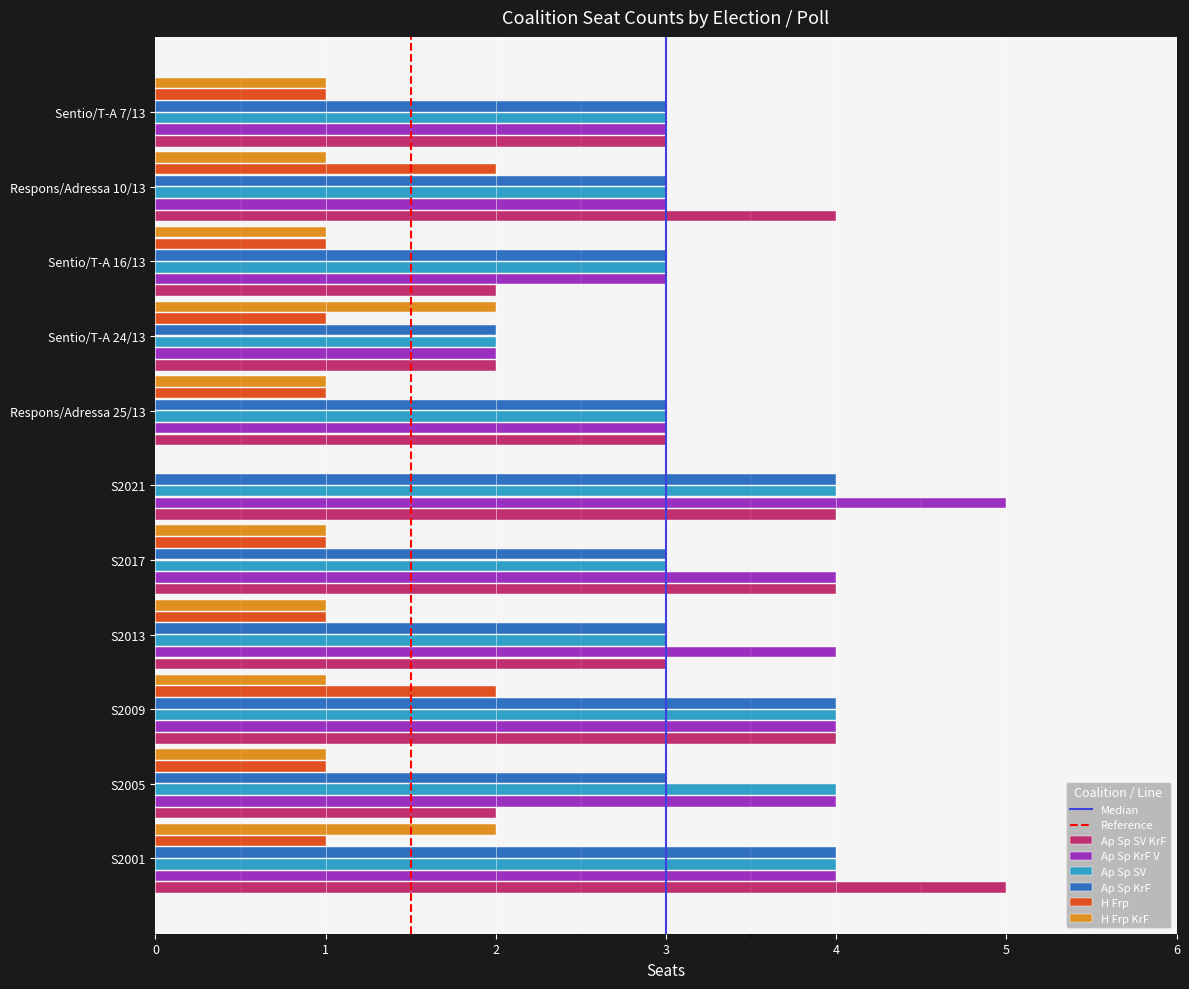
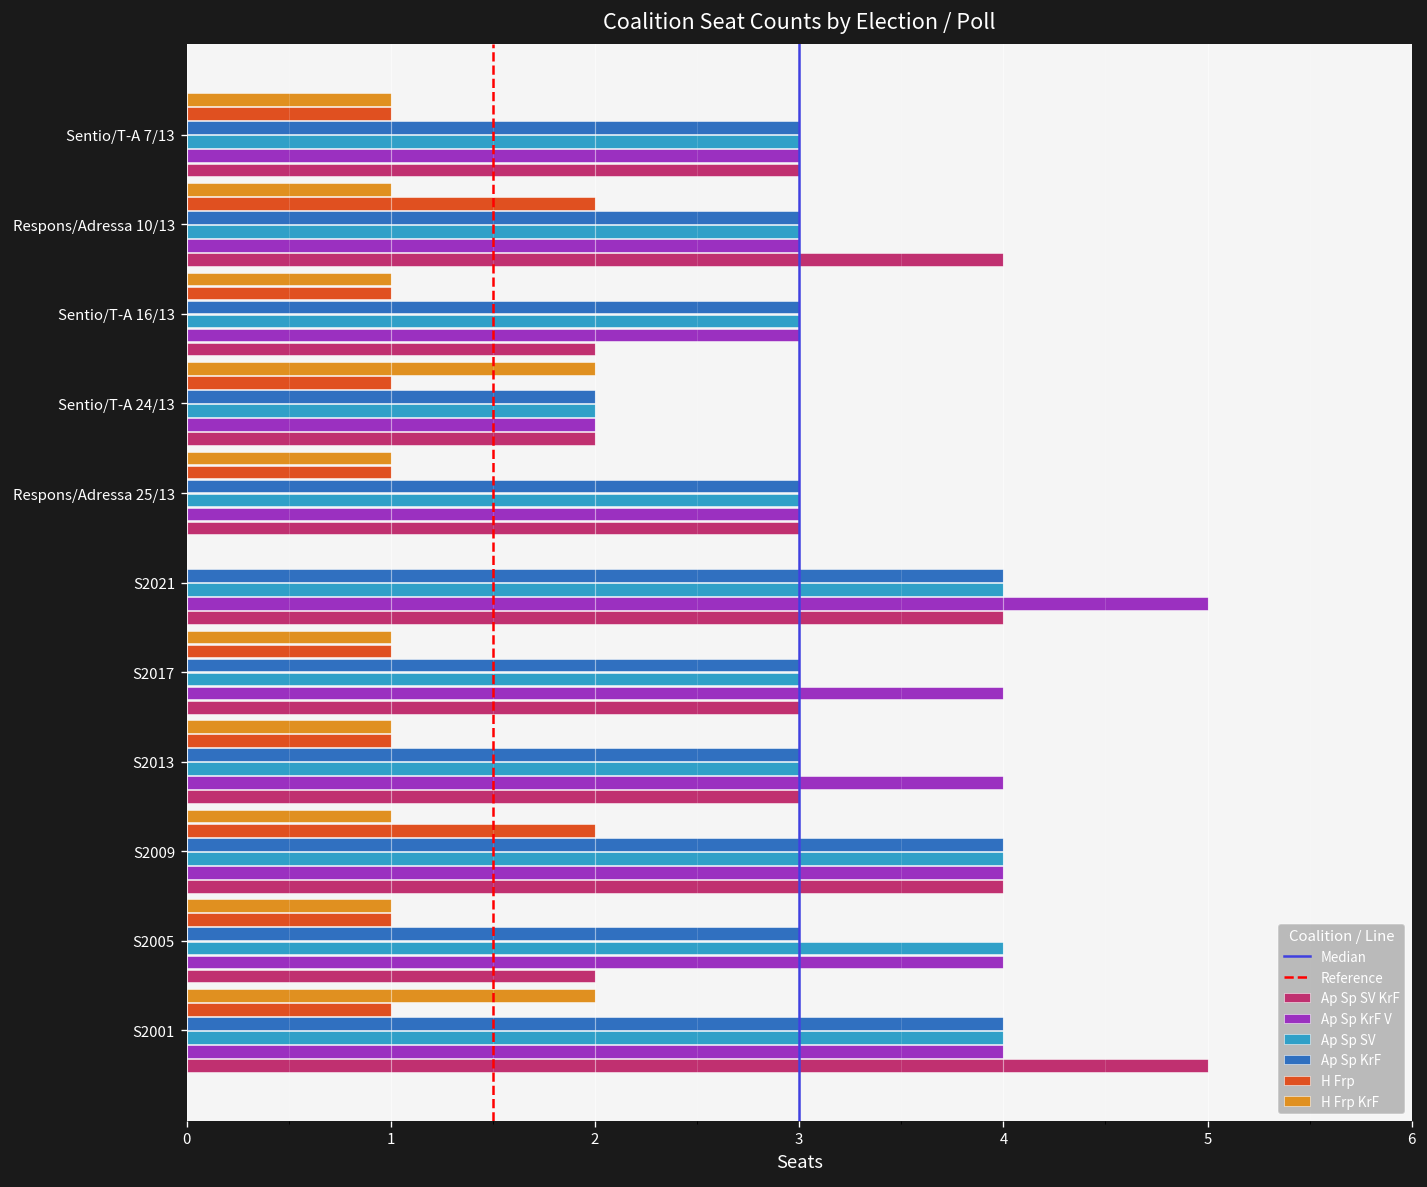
Ap Sp SV KrF, S2017: 4 -> 3
